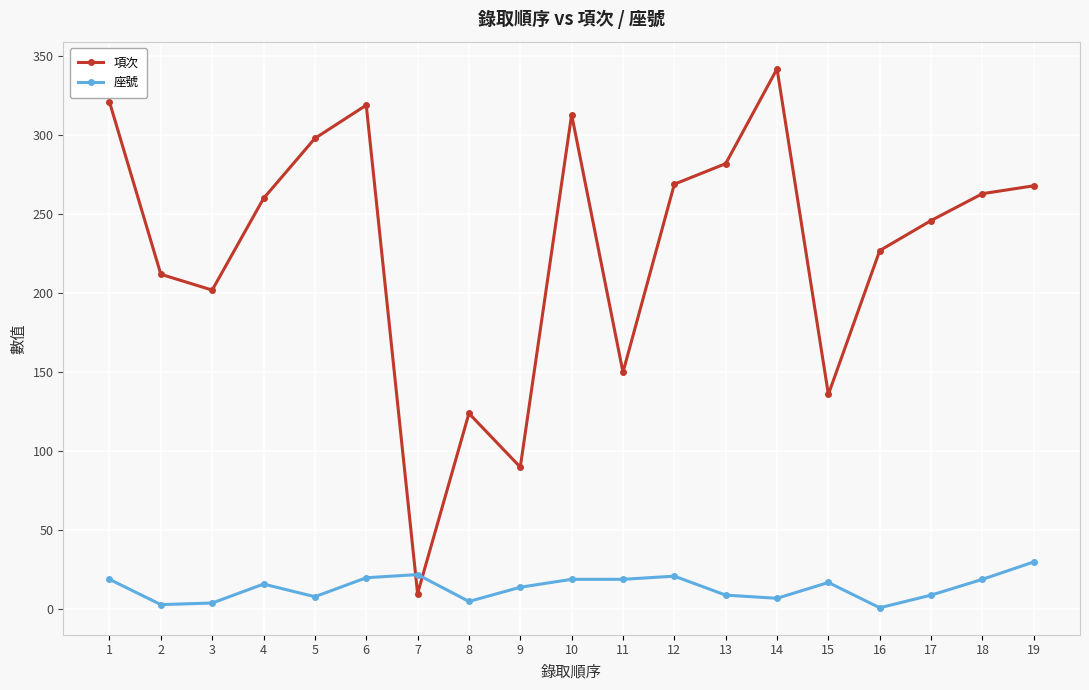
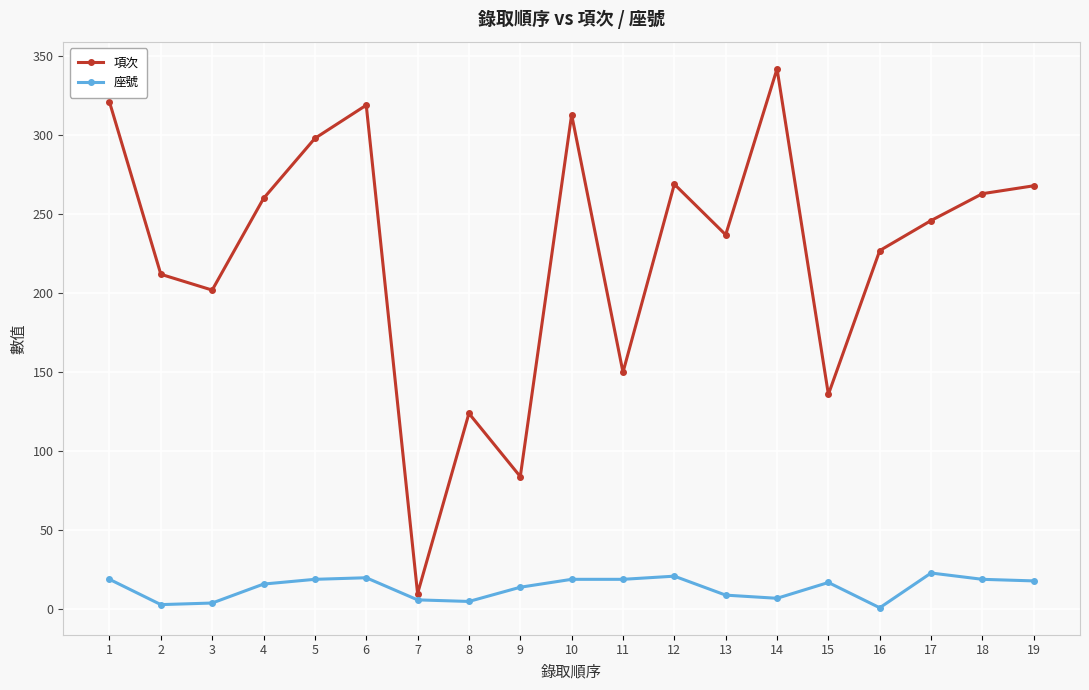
座號, 5: 8 -> 19
座號, 7: 22 -> 6
項次, 9: 90 -> 84
項次, 13: 282 -> 237
座號, 17: 9 -> 23
座號, 19: 30 -> 18
